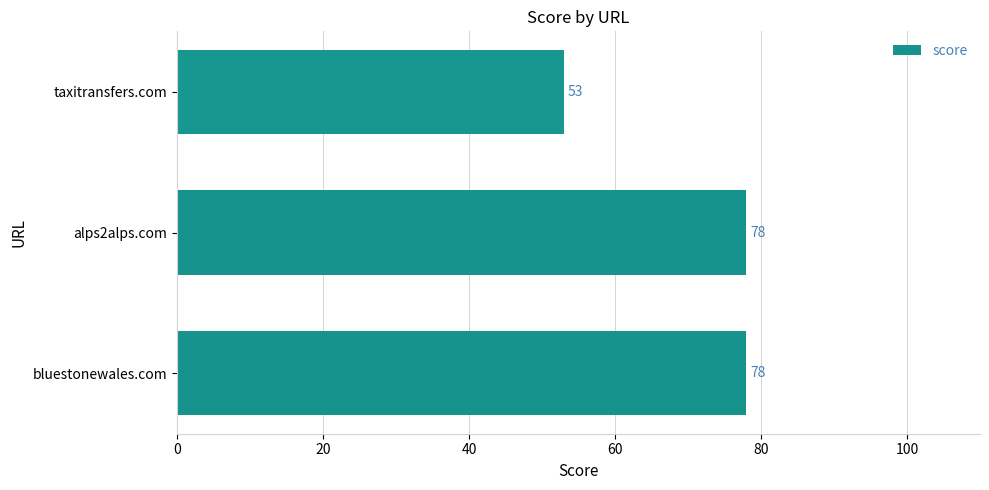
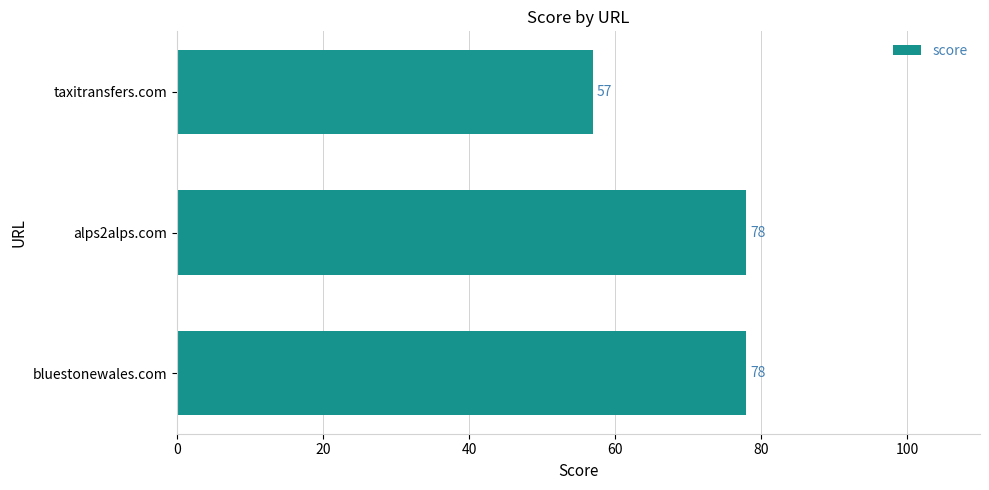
taxitransfers.com: 53 -> 57
